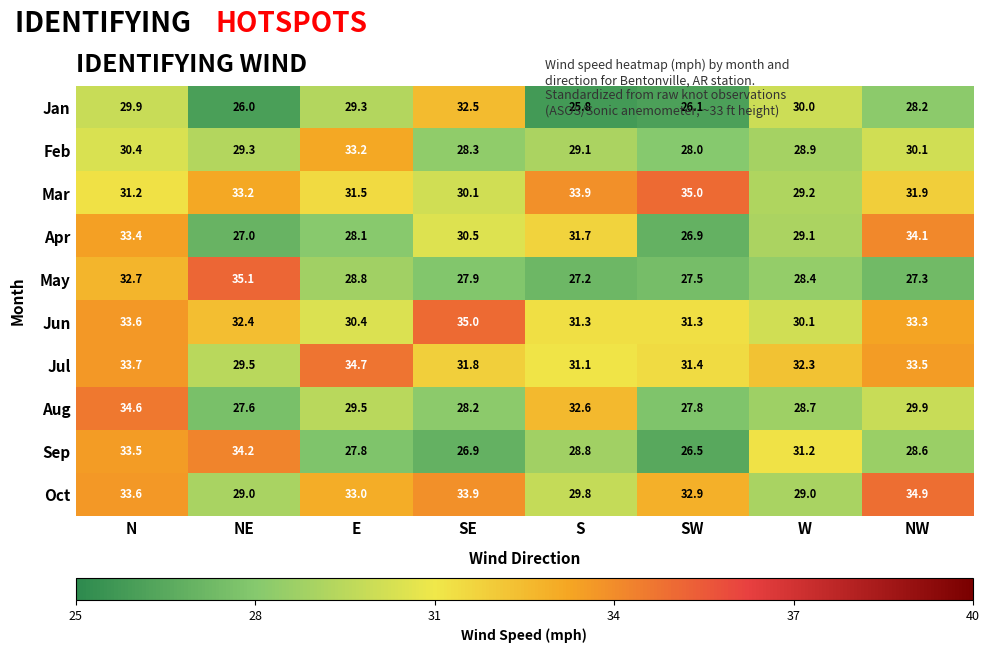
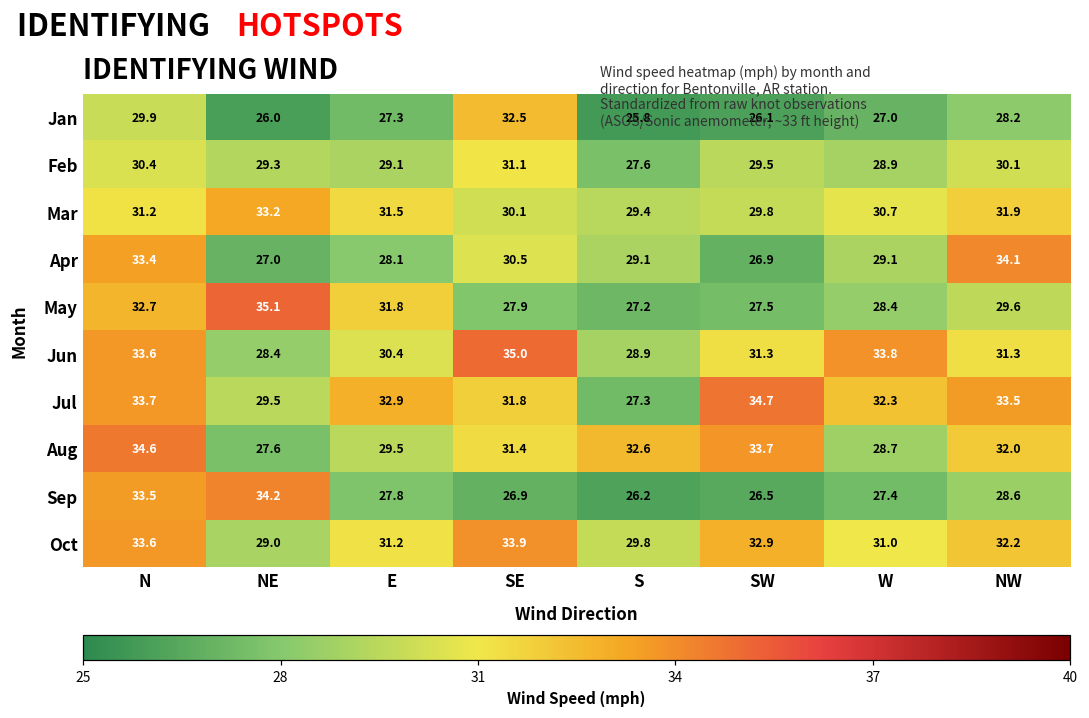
Jan, E: 29.3 -> 27.3
Jan, W: 30.0 -> 27.0
Feb, E: 33.2 -> 29.1
Feb, SE: 28.3 -> 31.1
Feb, S: 29.1 -> 27.6
Feb, SW: 28.0 -> 29.5
Mar, S: 33.9 -> 29.4
Mar, SW: 35.0 -> 29.8
Mar, W: 29.2 -> 30.7
Apr, S: 31.7 -> 29.1
May, E: 28.8 -> 31.8
May, NW: 27.3 -> 29.6
Jun, NE: 32.4 -> 28.4
Jun, S: 31.3 -> 28.9
Jun, W: 30.1 -> 33.8
Jun, NW: 33.3 -> 31.3
Jul, E: 34.7 -> 32.9
Jul, S: 31.1 -> 27.3
Jul, SW: 31.4 -> 34.7
Aug, SE: 28.2 -> 31.4
Aug, SW: 27.8 -> 33.7
Aug, NW: 29.9 -> 32.0
Sep, S: 28.8 -> 26.2
Sep, W: 31.2 -> 27.4
Oct, E: 33.0 -> 31.2
Oct, W: 29.0 -> 31.0
Oct, NW: 34.9 -> 32.2
